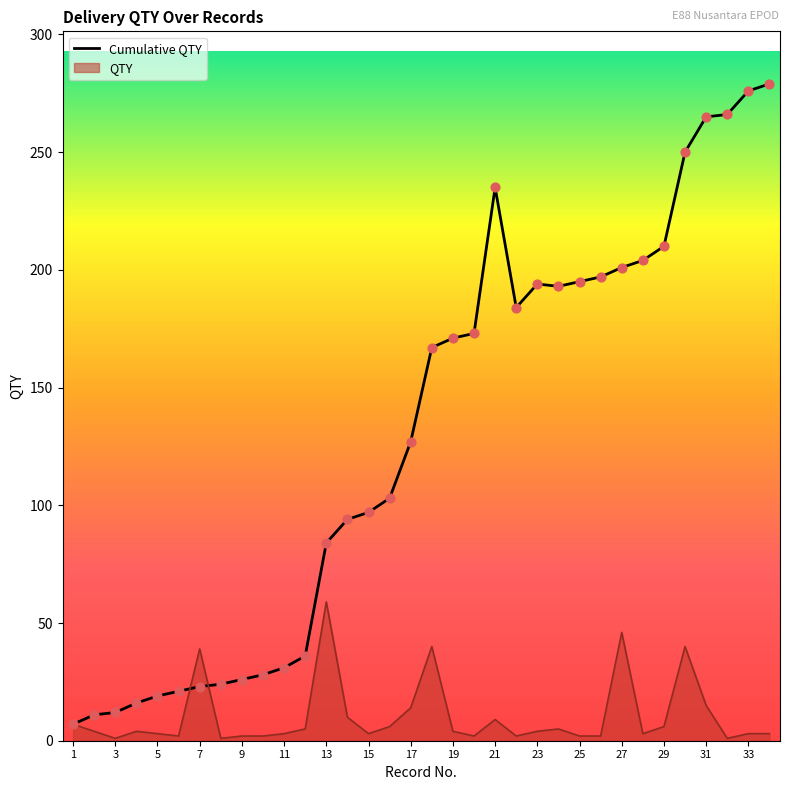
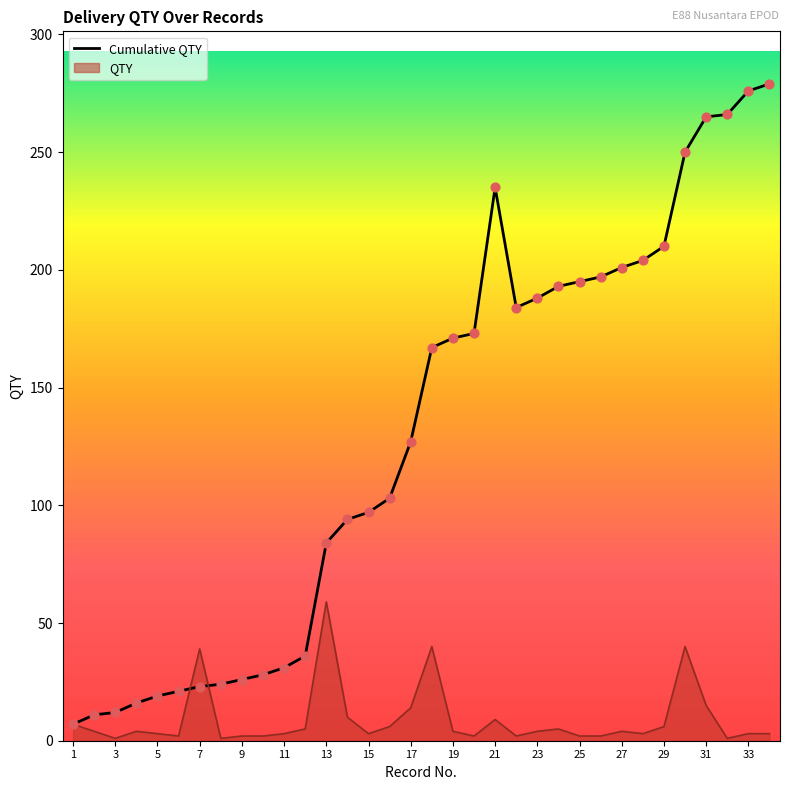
Cumulative QTY, 23: 194 -> 188
QTY, 27: 46 -> 4
